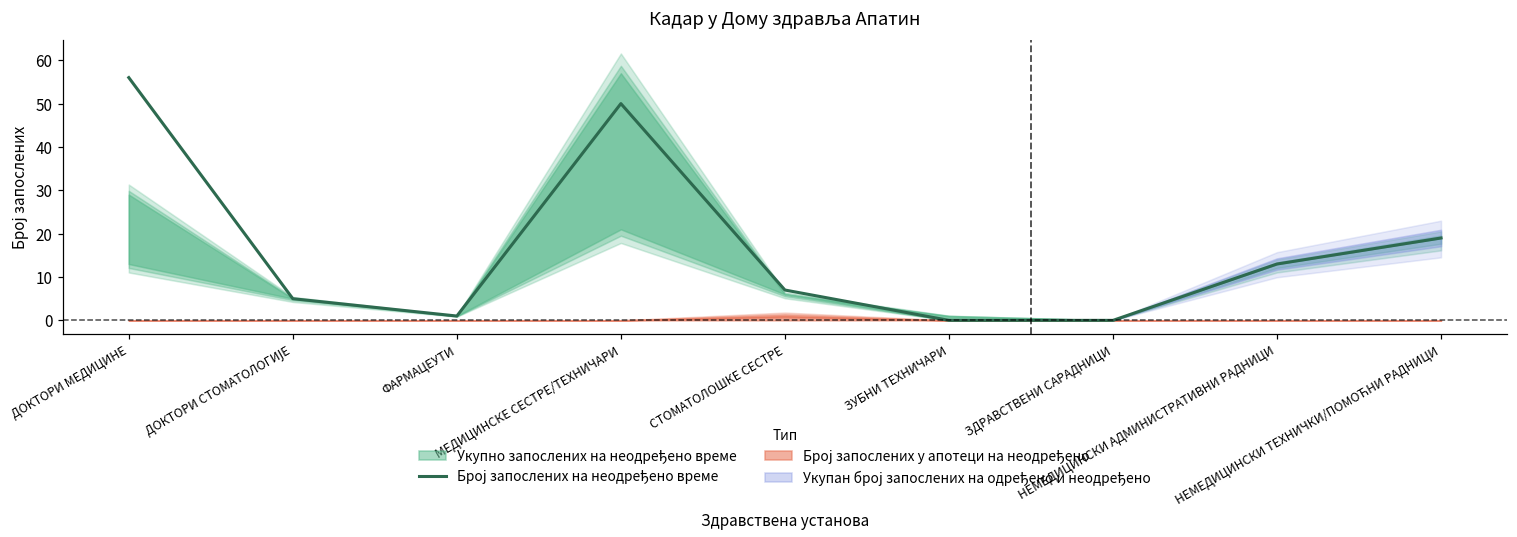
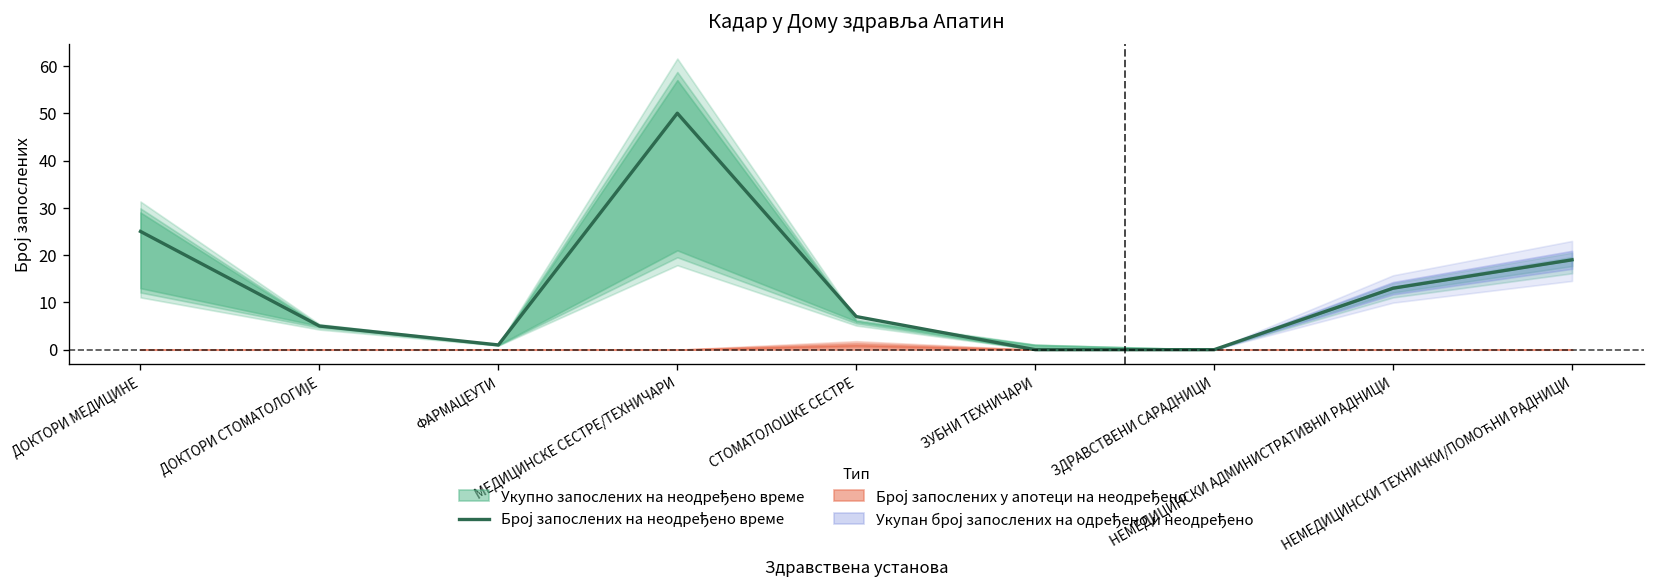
Број запослених на неодређено време, ДОКТОРИ МЕДИЦИНЕ: 56 -> 25
